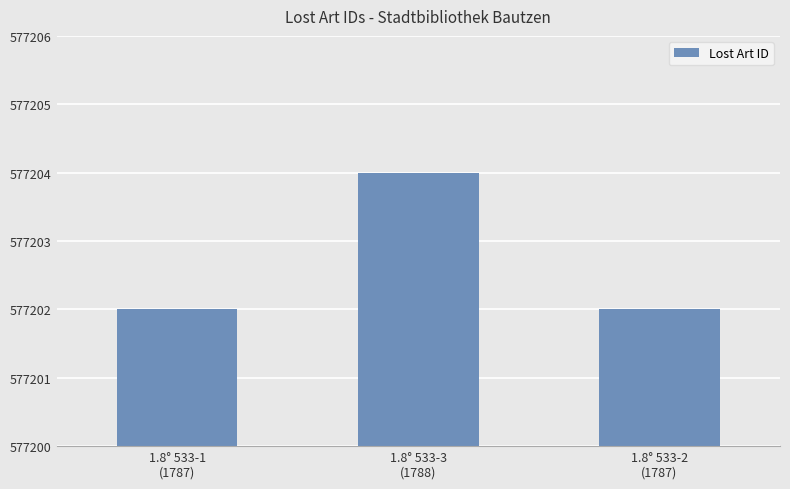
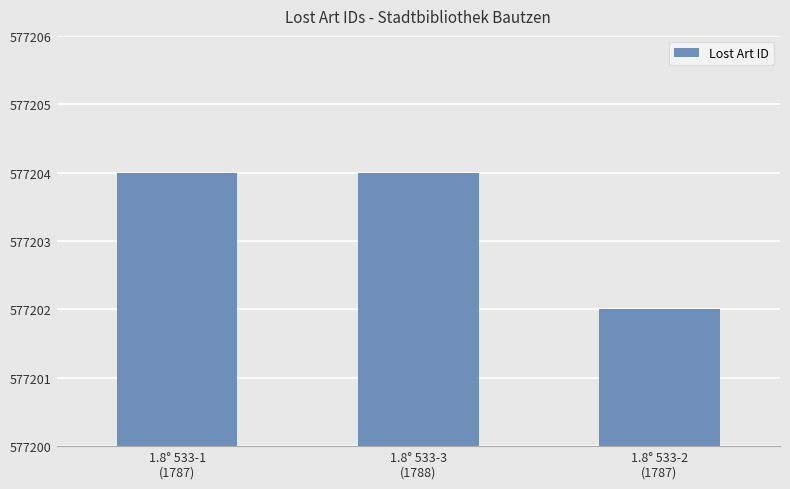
1.8° 533-1 (1787): 577202 -> 577204
